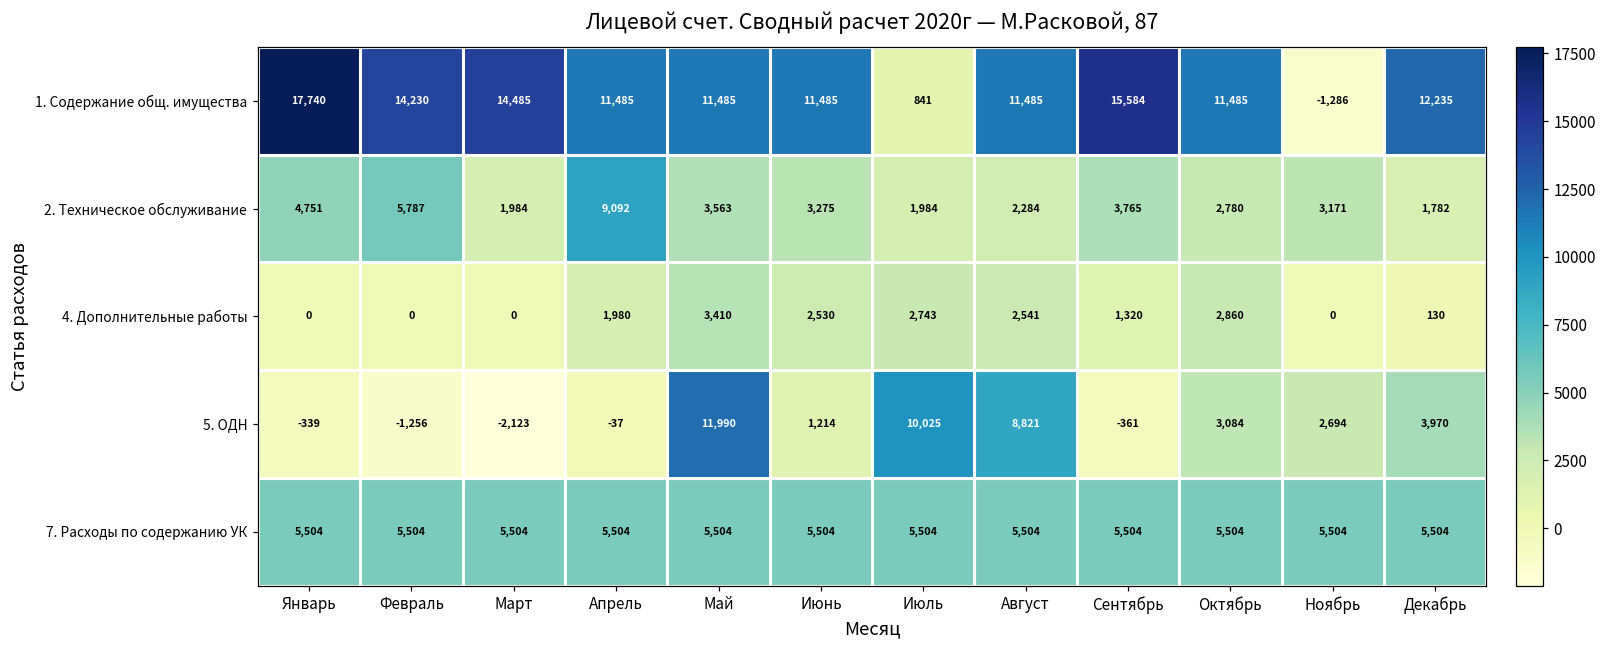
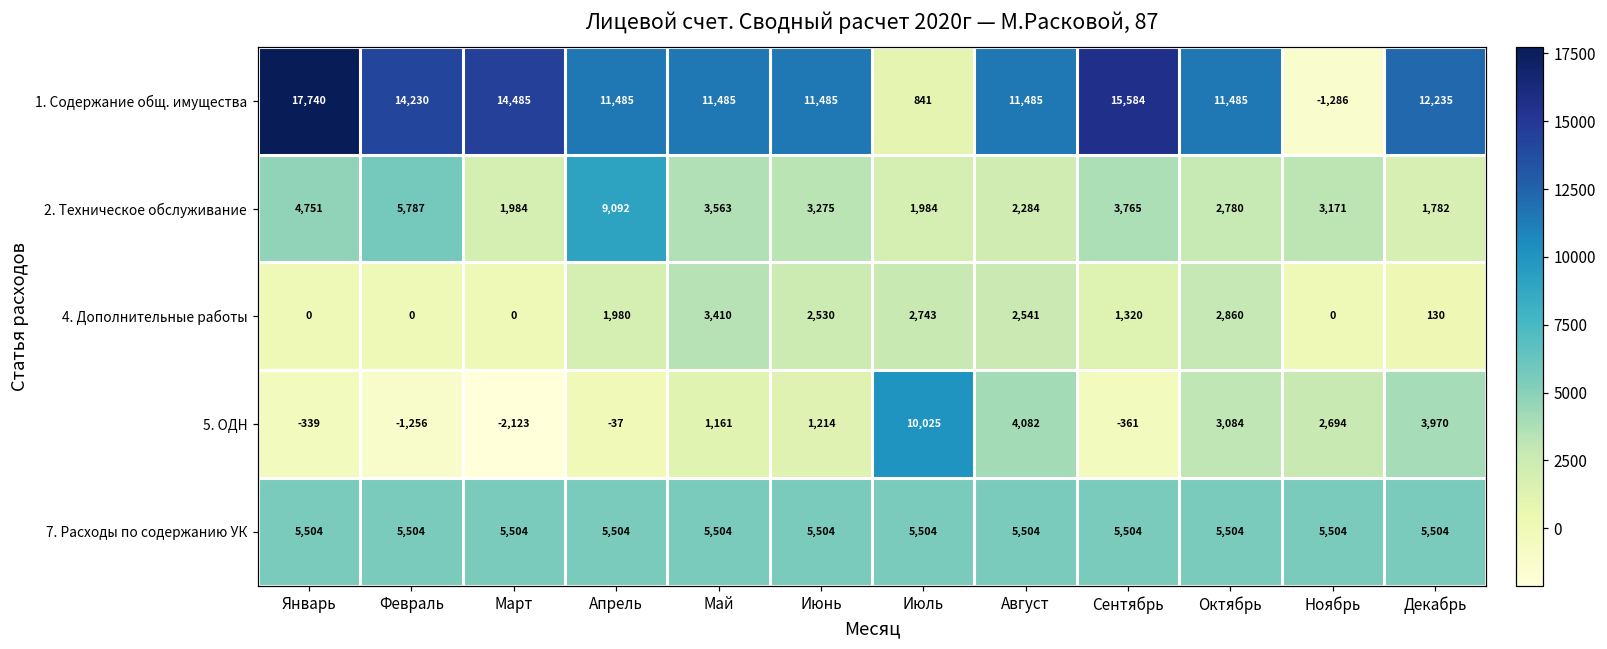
5. ОДН, Май: 11,990 -> 1,161
5. ОДН, Август: 8,821 -> 4,082
